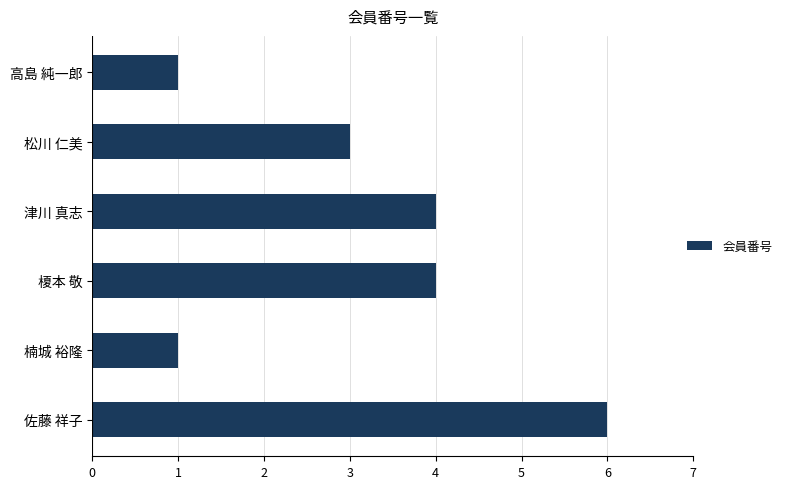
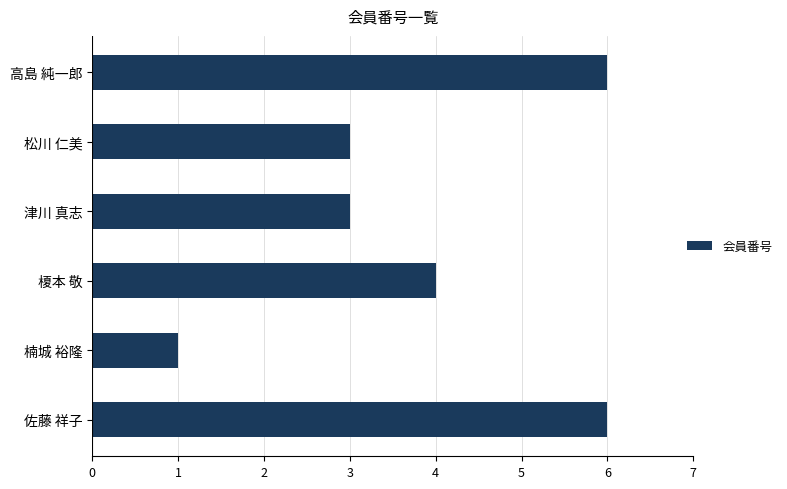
高島 純一郎: 1 -> 6
津川 真志: 4 -> 3
